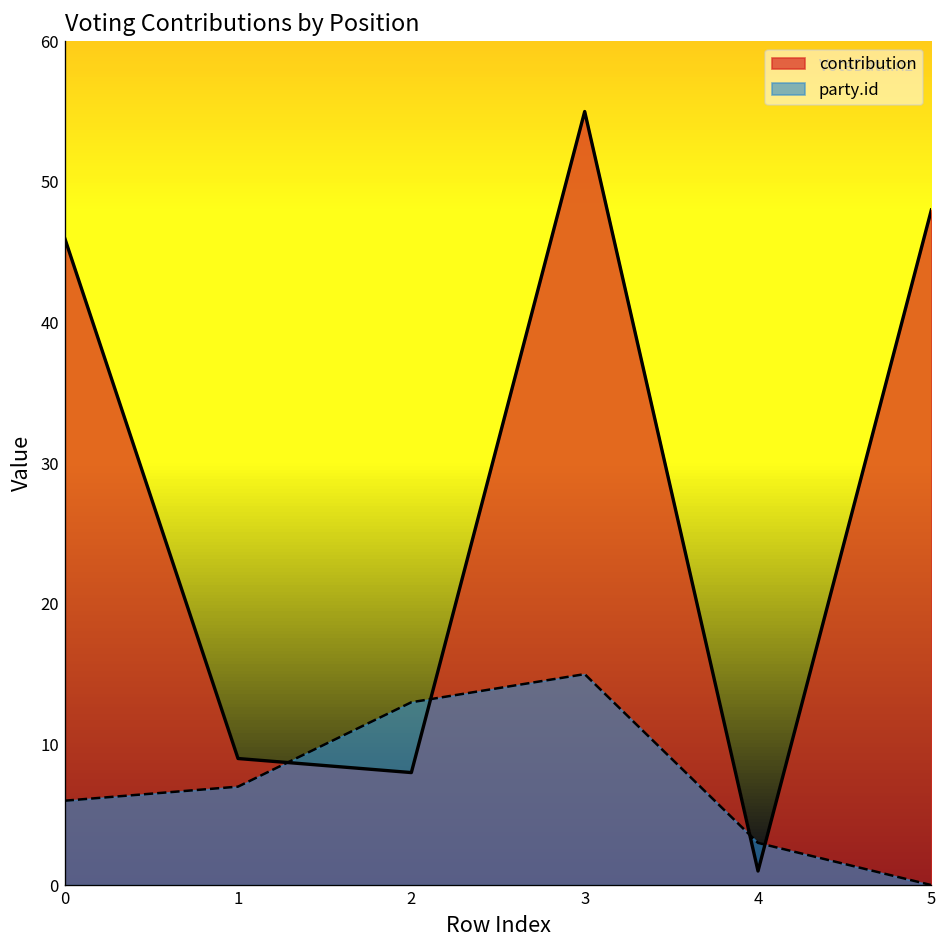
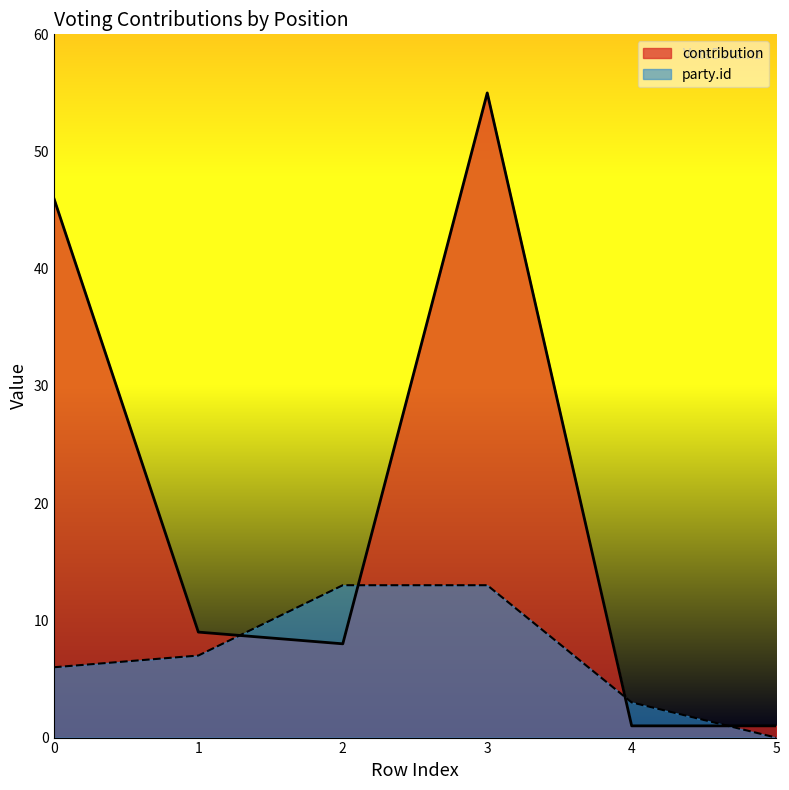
party.id, 3: 15 -> 13
contribution, 5: 48 -> 1
